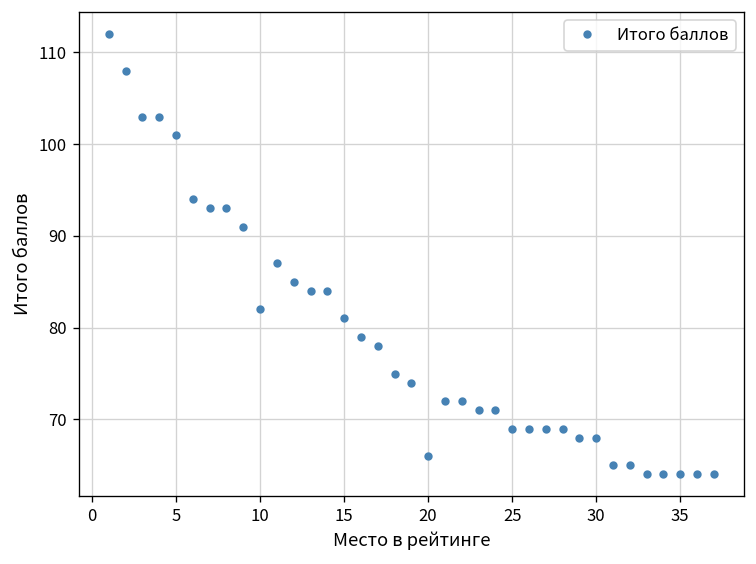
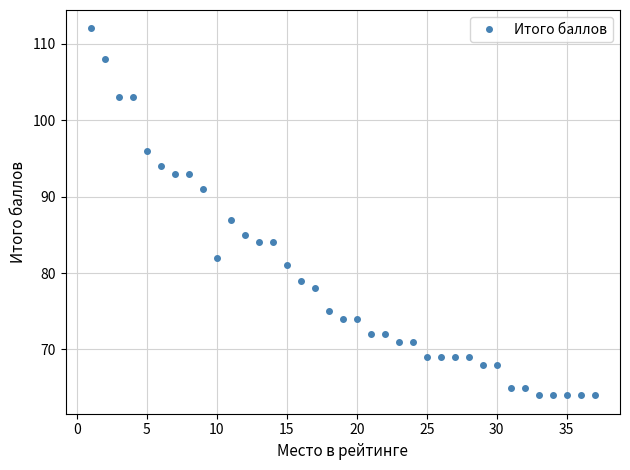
5: 101 -> 96
20: 66 -> 74
